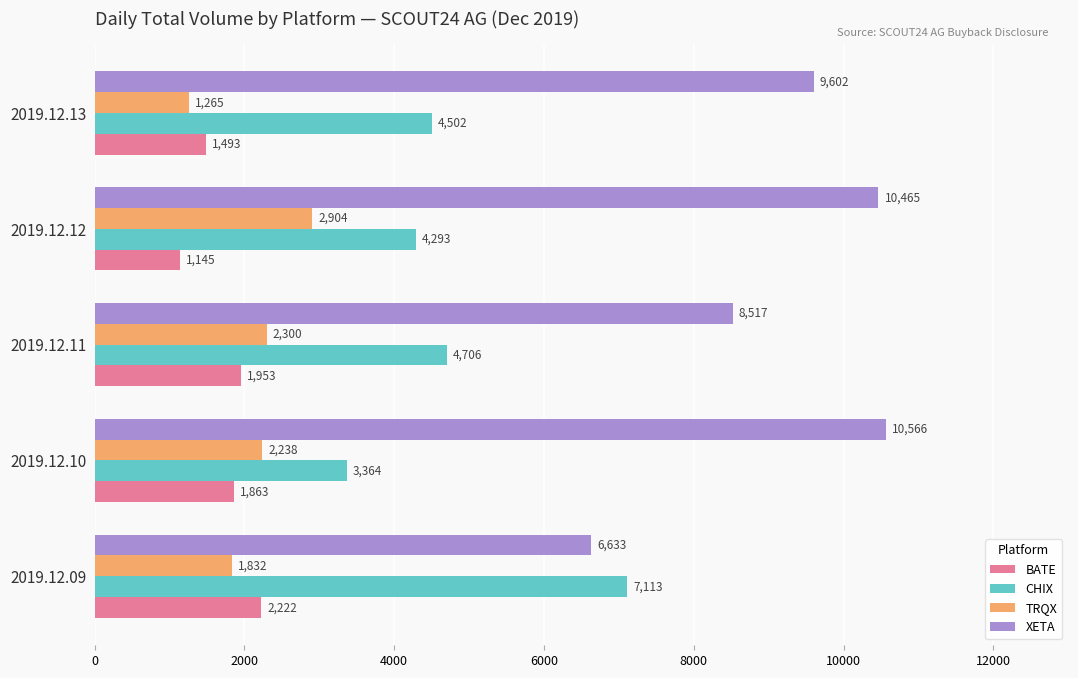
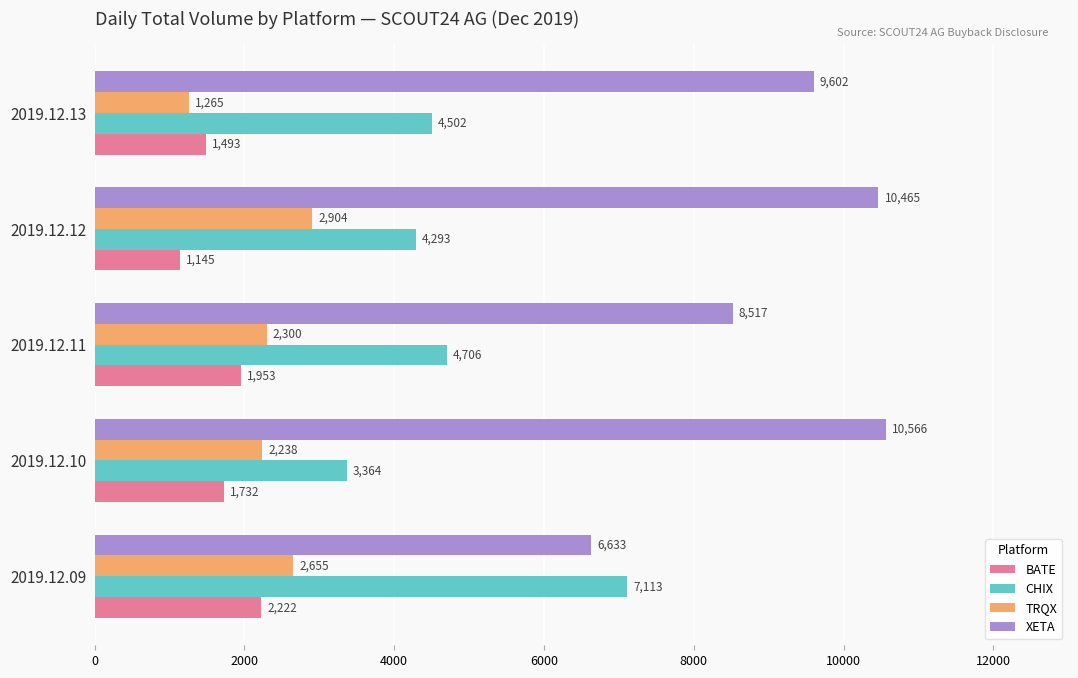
BATE, 2019.12.10: 1,863 -> 1,732
TRQX, 2019.12.09: 1,832 -> 2,655
